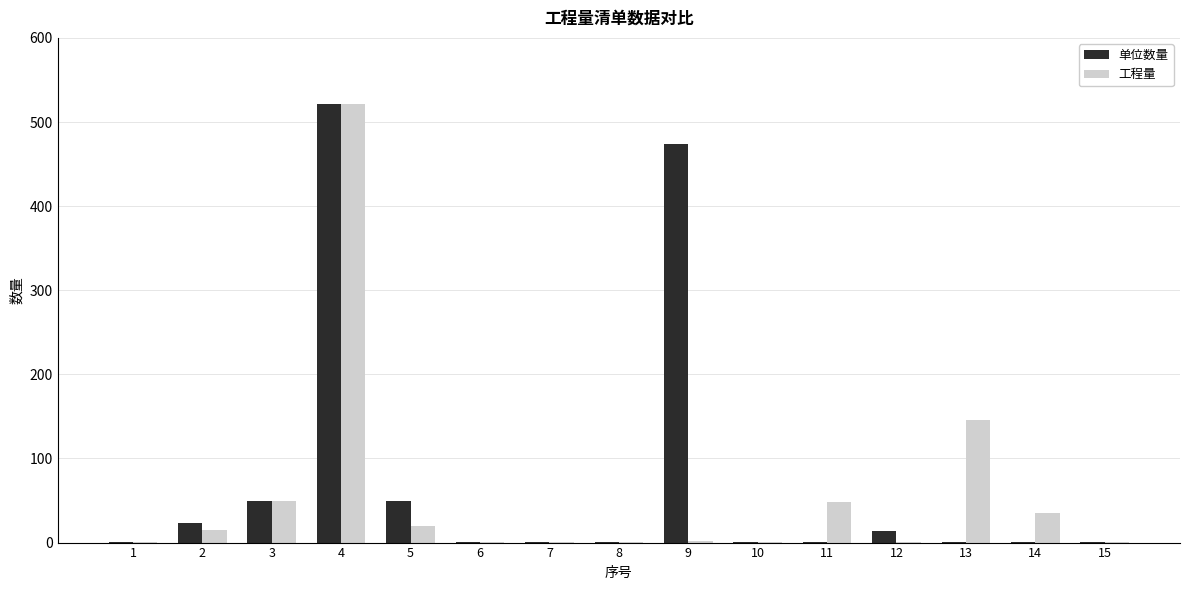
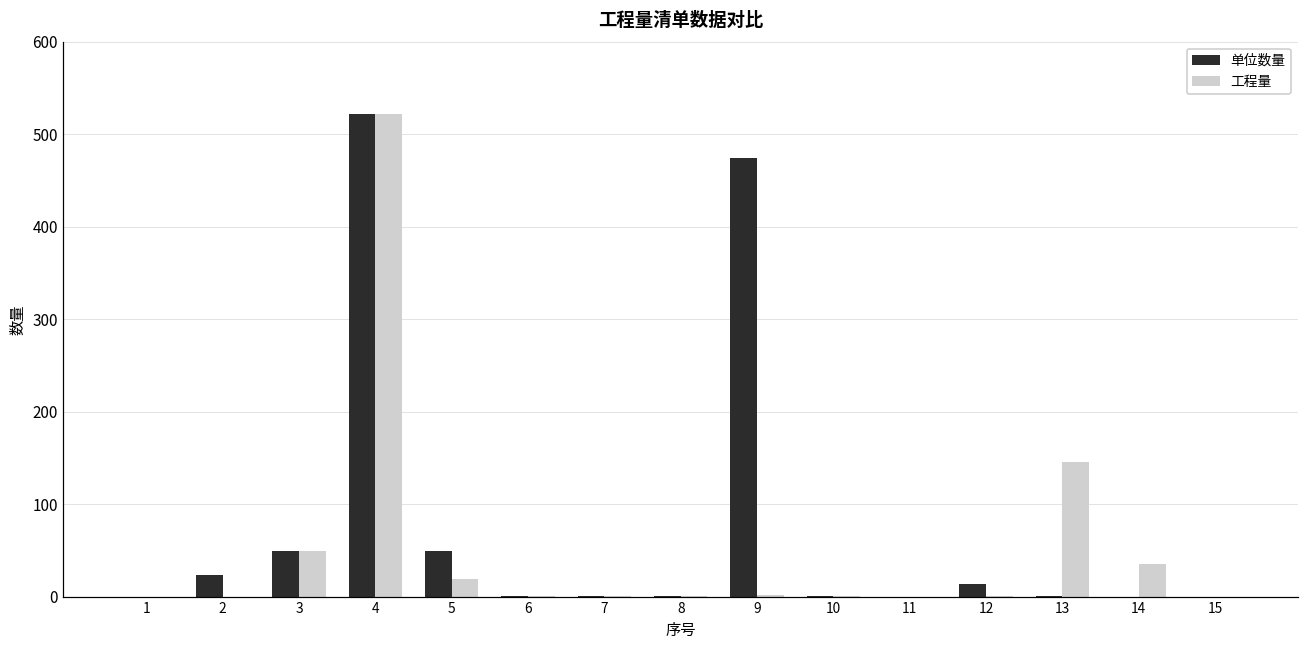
工程量, 2: 10 -> 0
工程量, 11: 50 -> 0
